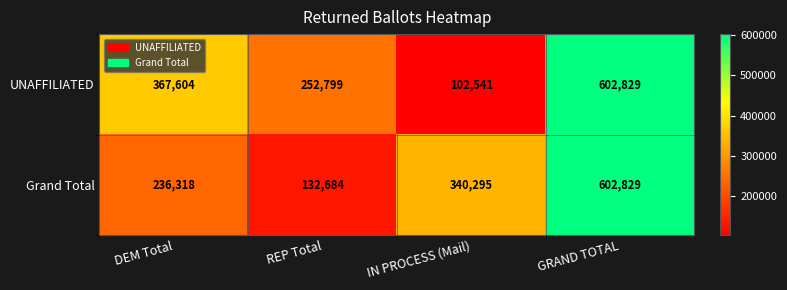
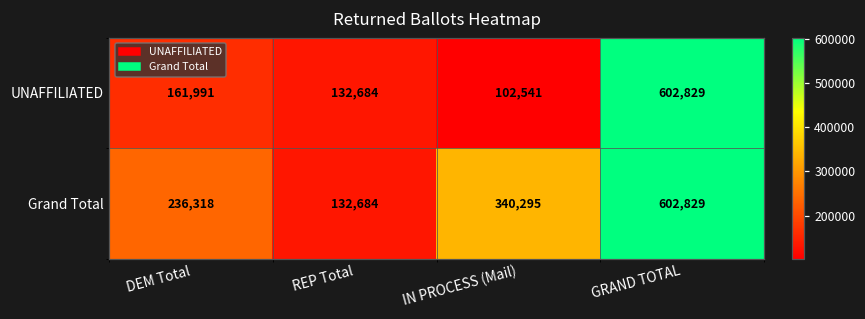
UNAFFILIATED, DEM Total: 367,604 -> 161,991
UNAFFILIATED, REP Total: 252,799 -> 132,684
